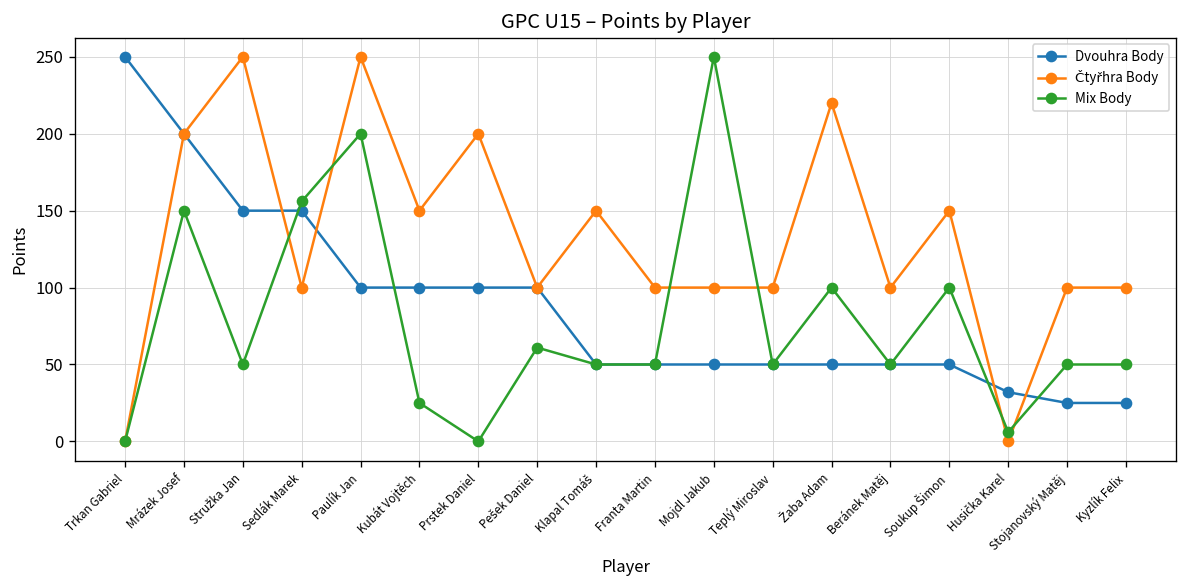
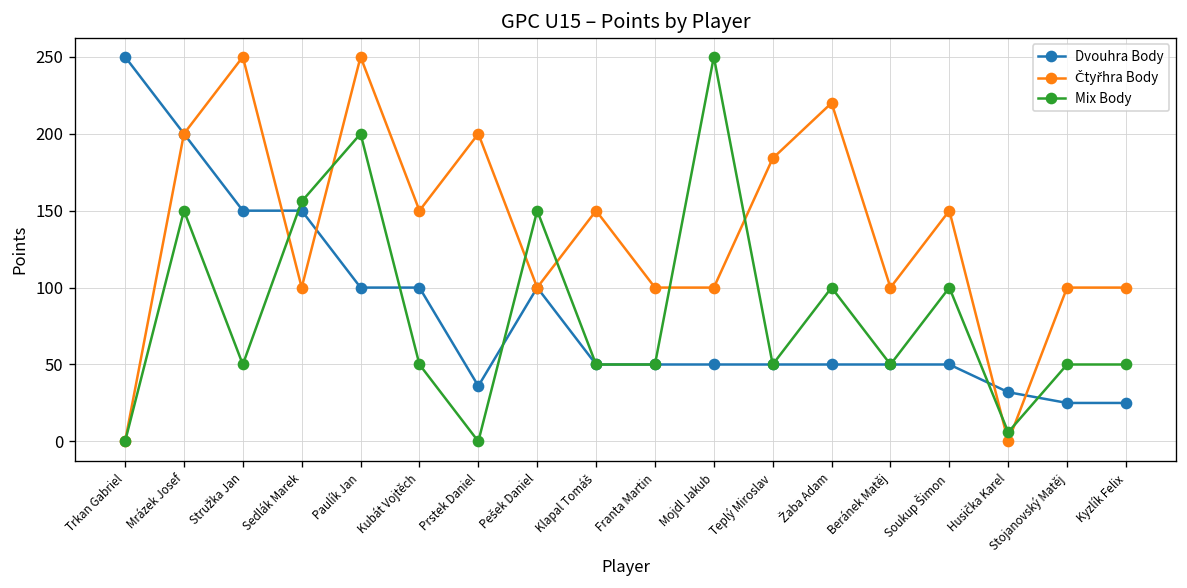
Mix Body, Kubát Vojtěch: 25 -> 50
Dvouhra Body, Prstek Daniel: 100 -> 36
Mix Body, Pešek Daniel: 61 -> 150
Čtyřhra Body, Teplý Miroslav: 100 -> 184
